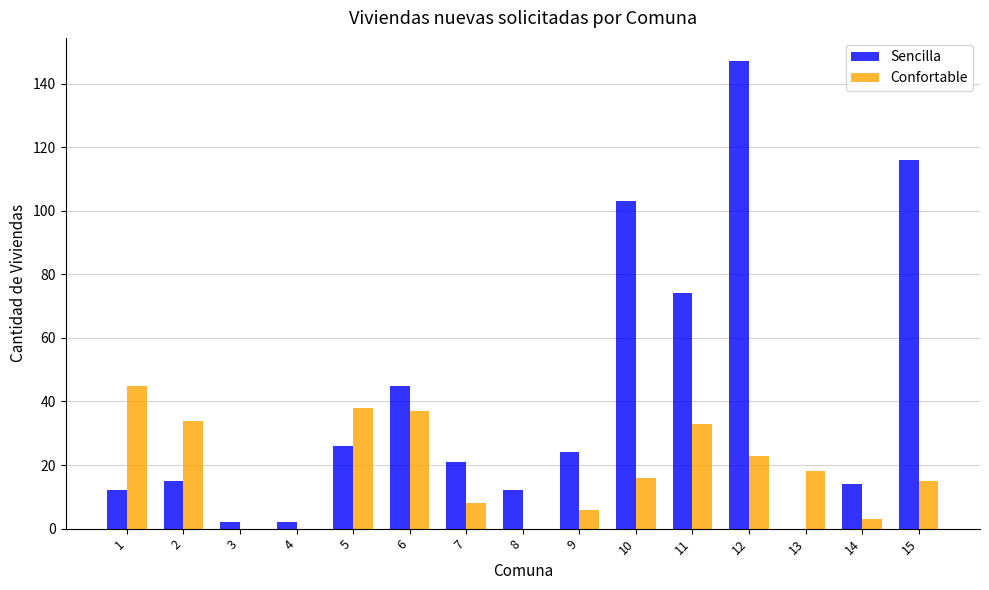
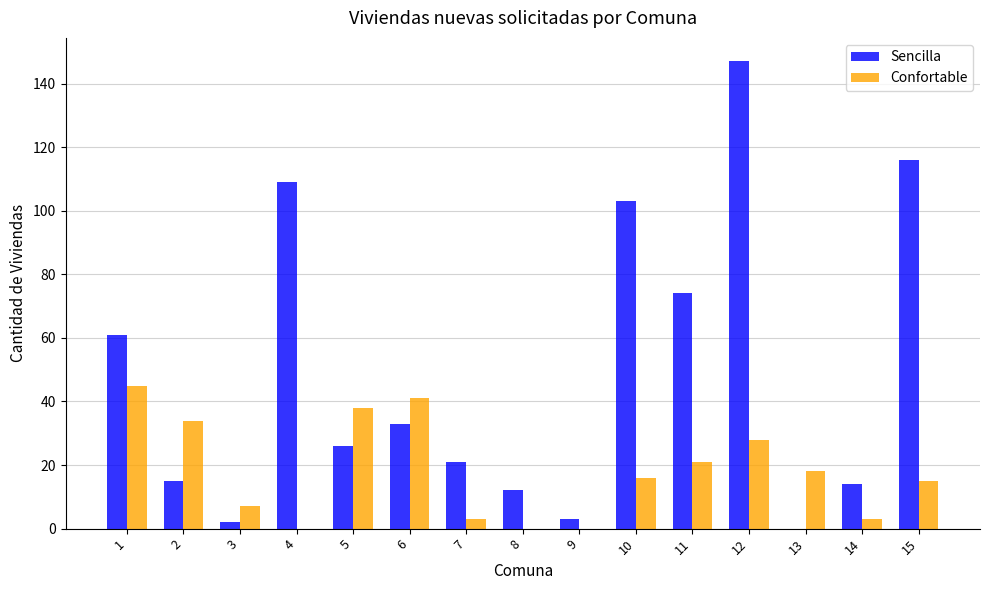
Sencilla, 1: 12 -> 61
Confortable, 3: 0 -> 7
Sencilla, 4: 2 -> 109
Sencilla, 6: 45 -> 33
Confortable, 6: 37 -> 41
Confortable, 7: 8 -> 3
Sencilla, 9: 24 -> 3
Confortable, 9: 6 -> 0
Confortable, 11: 33 -> 21
Confortable, 12: 23 -> 28
